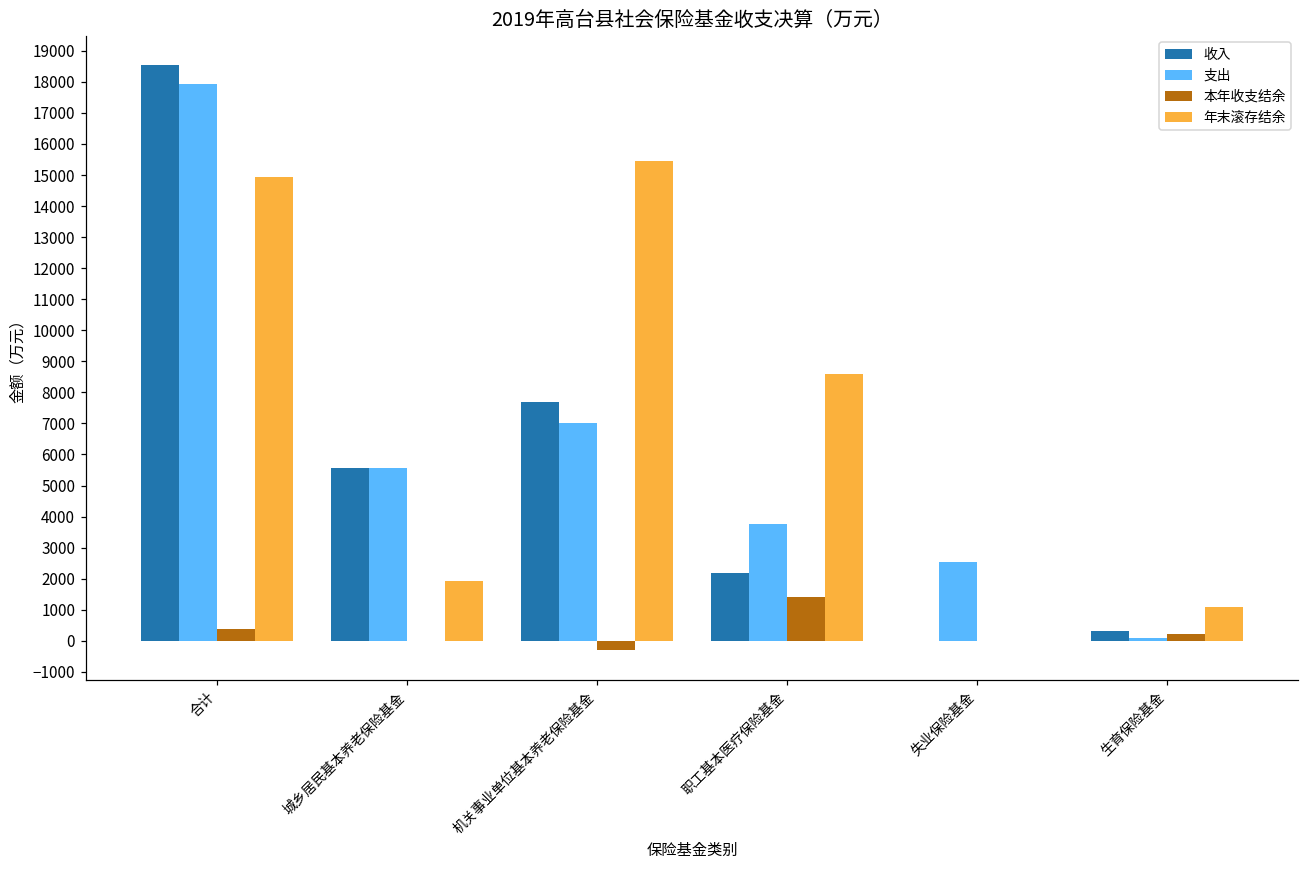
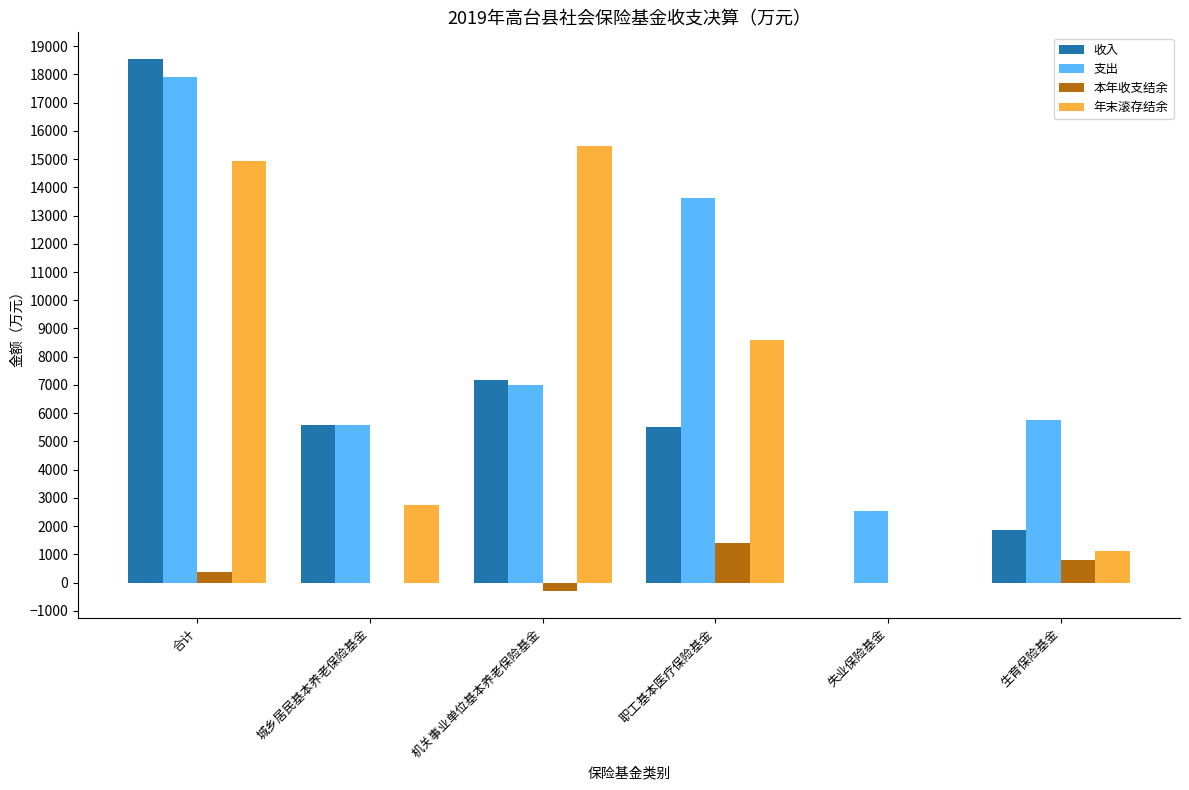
年末滚存结余, 城乡居民基本养老保险基金: 1900 -> 2700
收入, 机关事业单位基本养老保险基金: 7700 -> 7200
收入, 职工基本医疗保险基金: 2200 -> 5500
支出, 职工基本医疗保险基金: 3800 -> 13600
收入, 生育保险基金: 300 -> 1800
支出, 生育保险基金: 100 -> 5800
本年收支结余, 生育保险基金: 200 -> 800
